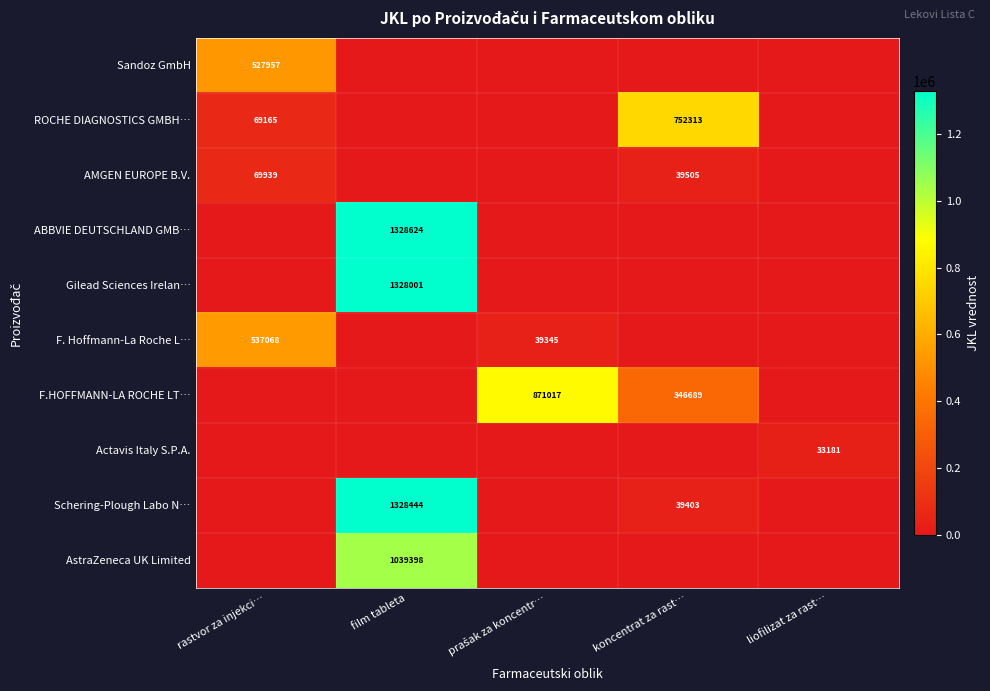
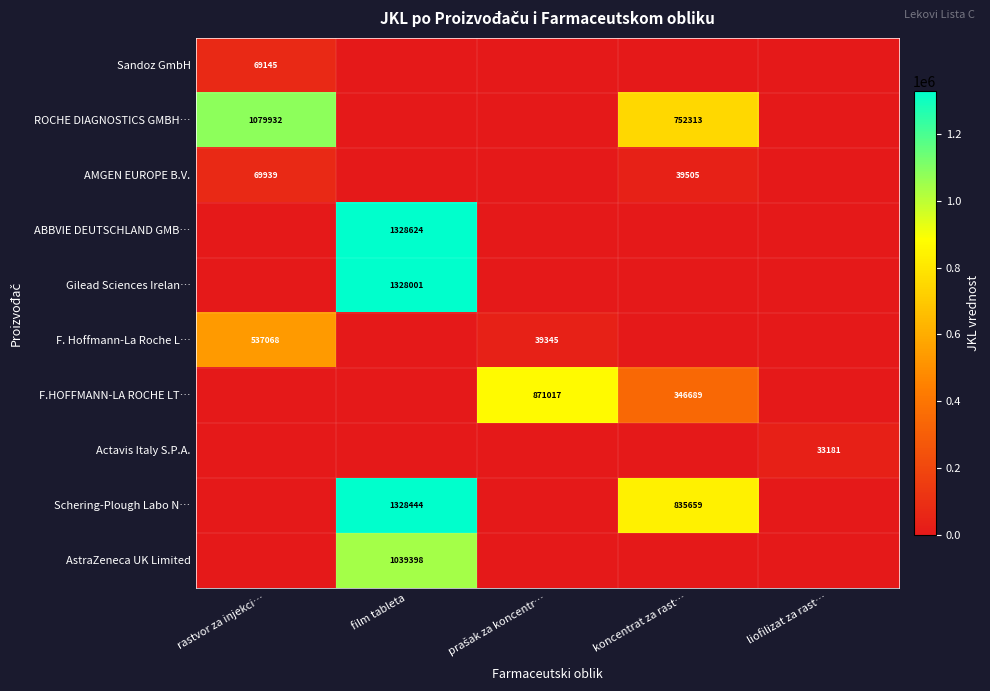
Sandoz GmbH, rastvor za injekci…: 527957 -> 69145
ROCHE DIAGNOSTICS GMBH…, rastvor za injekci…: 69165 -> 1079932
Schering-Plough Labo N…, koncentrat za rast…: 39403 -> 835659
